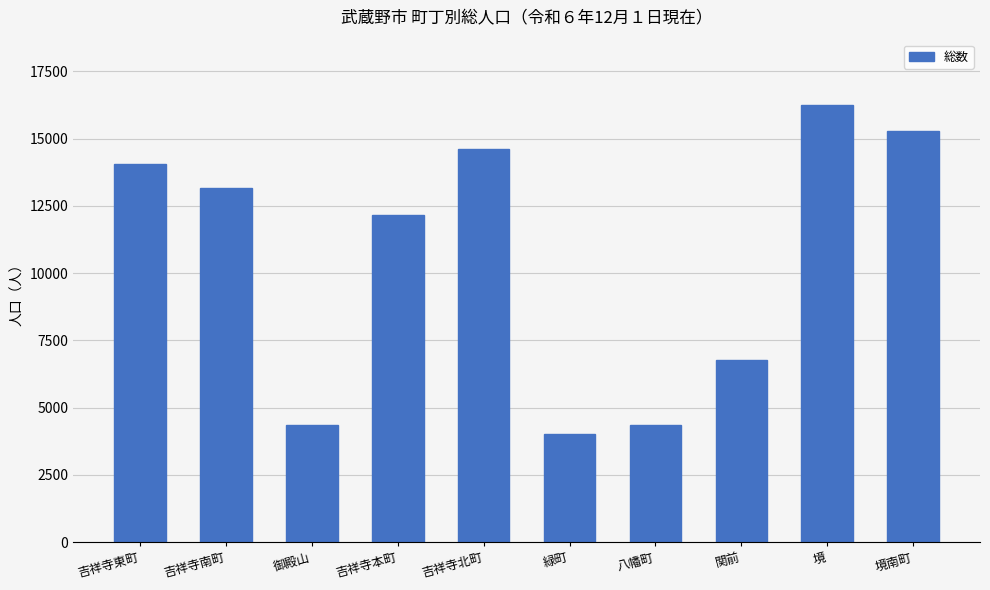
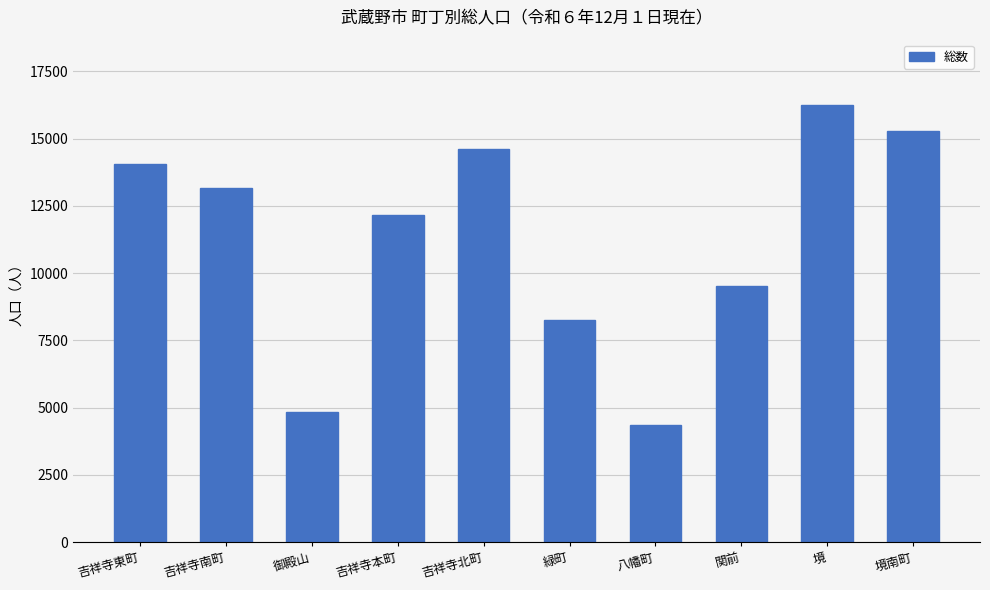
御殿山: 4400 -> 4900
緑町: 4000 -> 8300
関前: 6800 -> 9500
